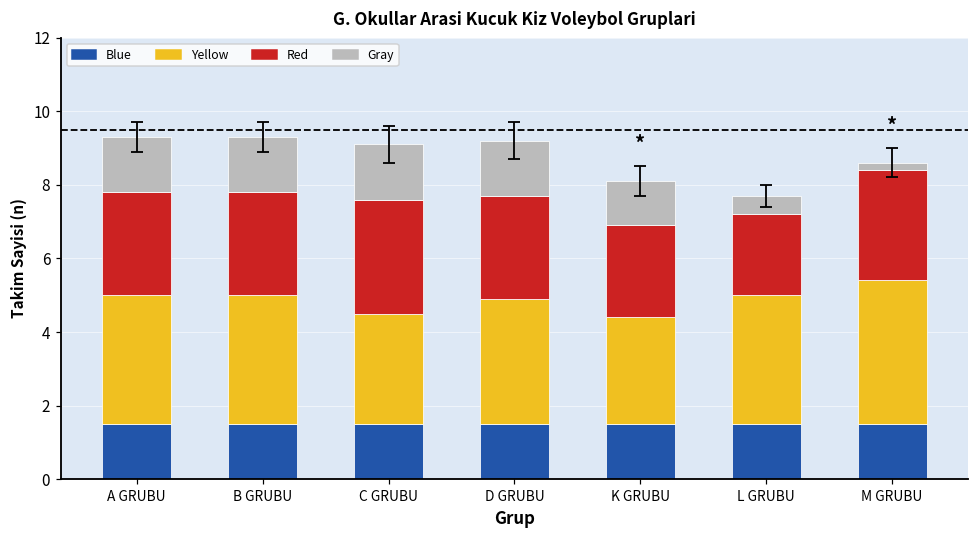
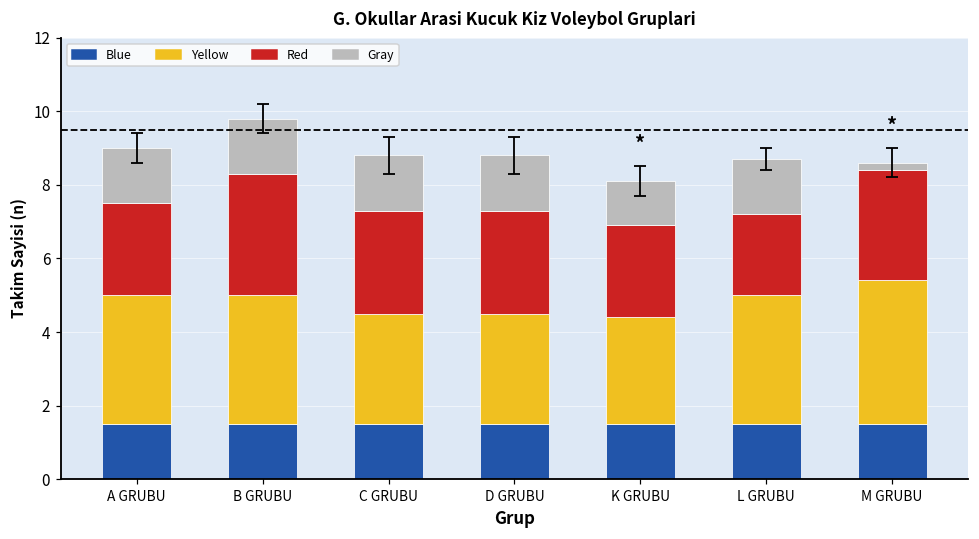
Red, A GRUBU: 2.8 -> 2.5
Red, B GRUBU: 2.8 -> 3.3
Red, C GRUBU: 3.1 -> 2.8
Yellow, D GRUBU: 3.4 -> 3.0
Gray, L GRUBU: 0.5 -> 1.5
